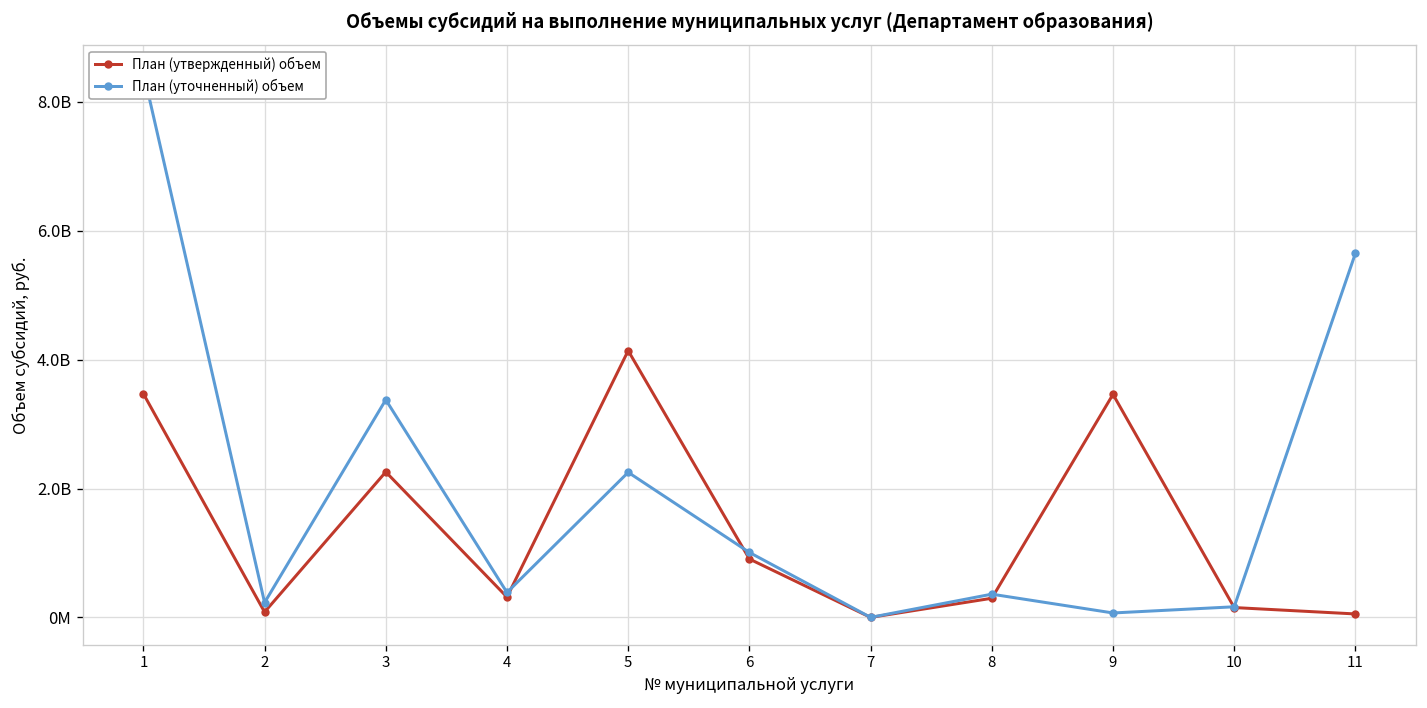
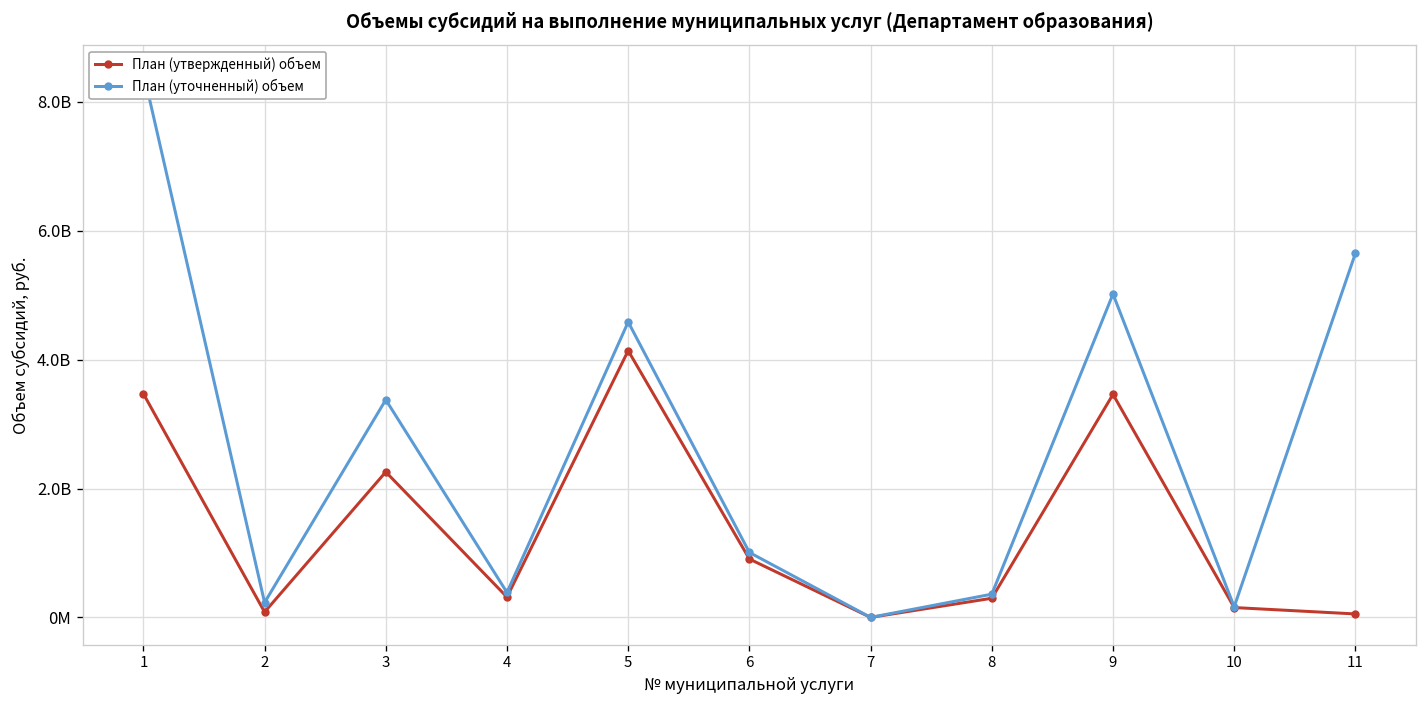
План (уточненный) объем, 5: 2300000000 -> 4600000000
План (уточненный) объем, 9: 100000000 -> 5000000000
